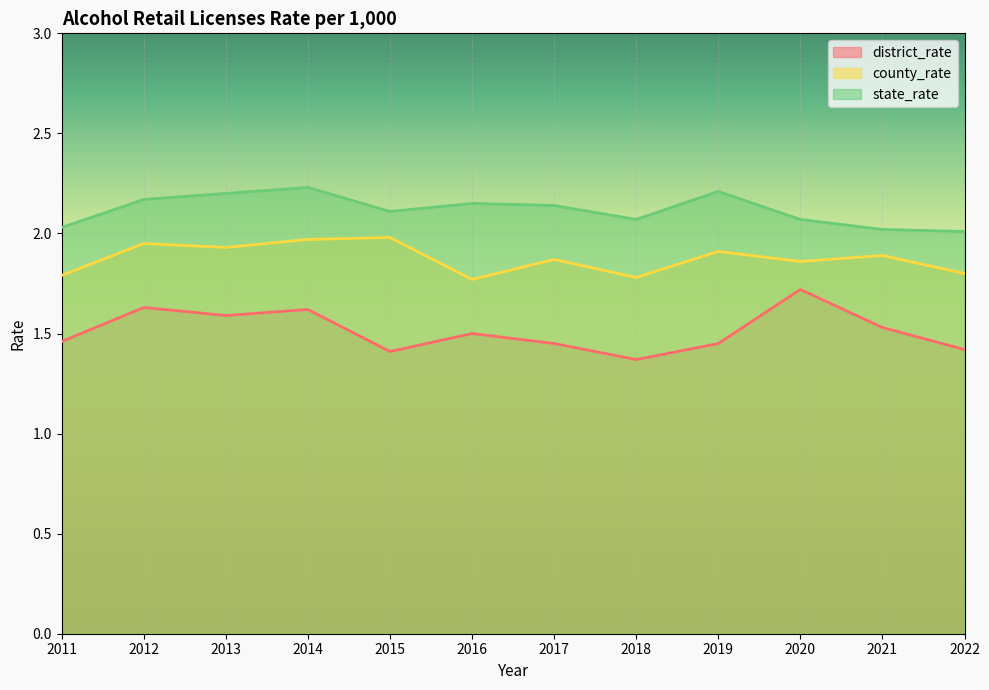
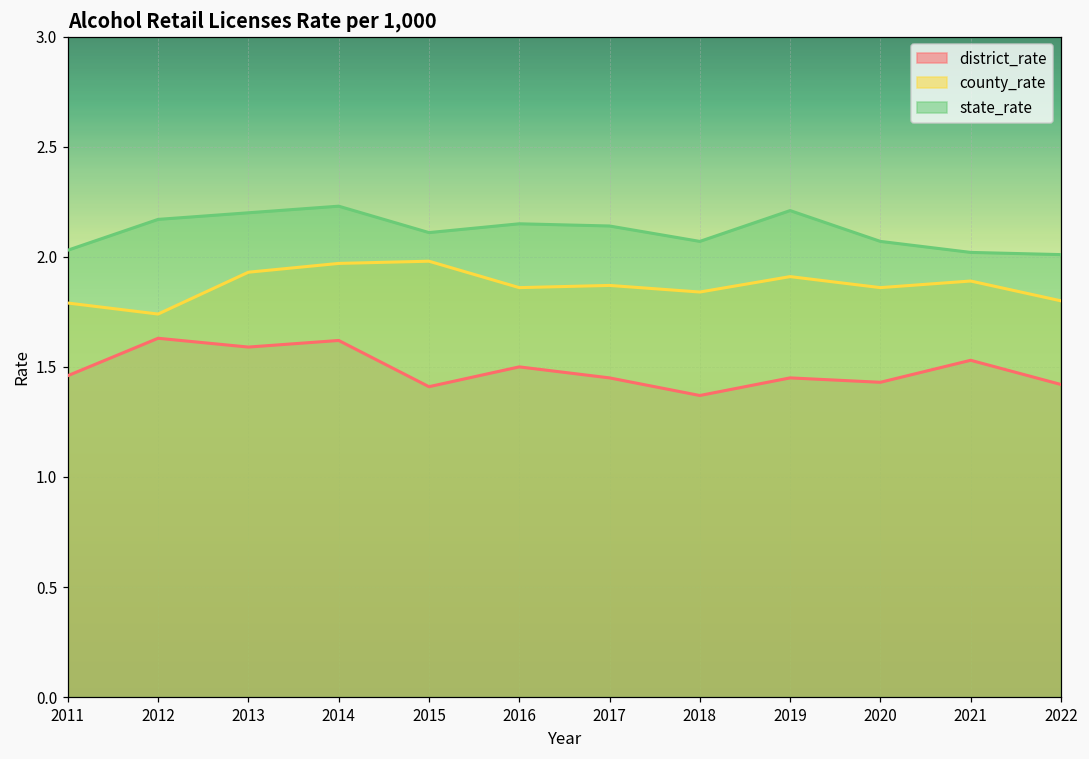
county_rate, 2012: 1.95 -> 1.74
county_rate, 2016: 1.77 -> 1.86
county_rate, 2018: 1.78 -> 1.84
district_rate, 2020: 1.72 -> 1.43
